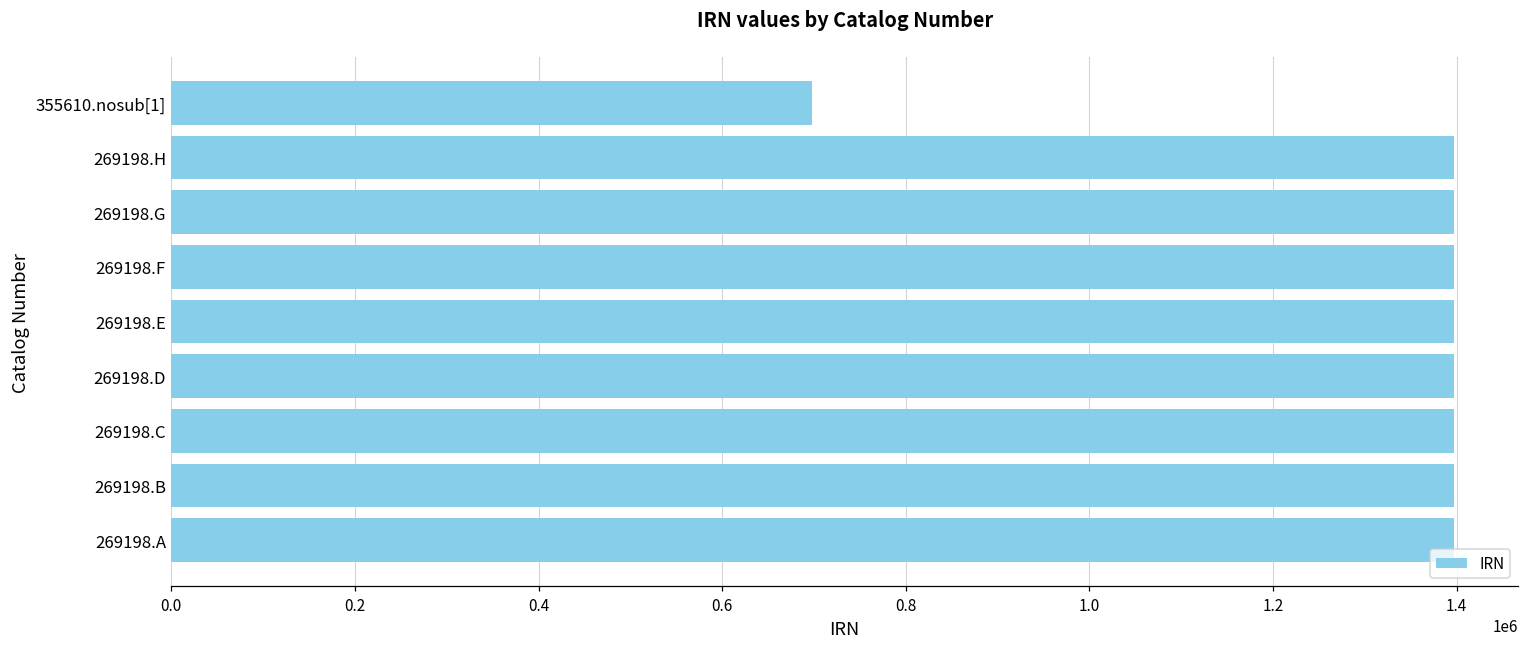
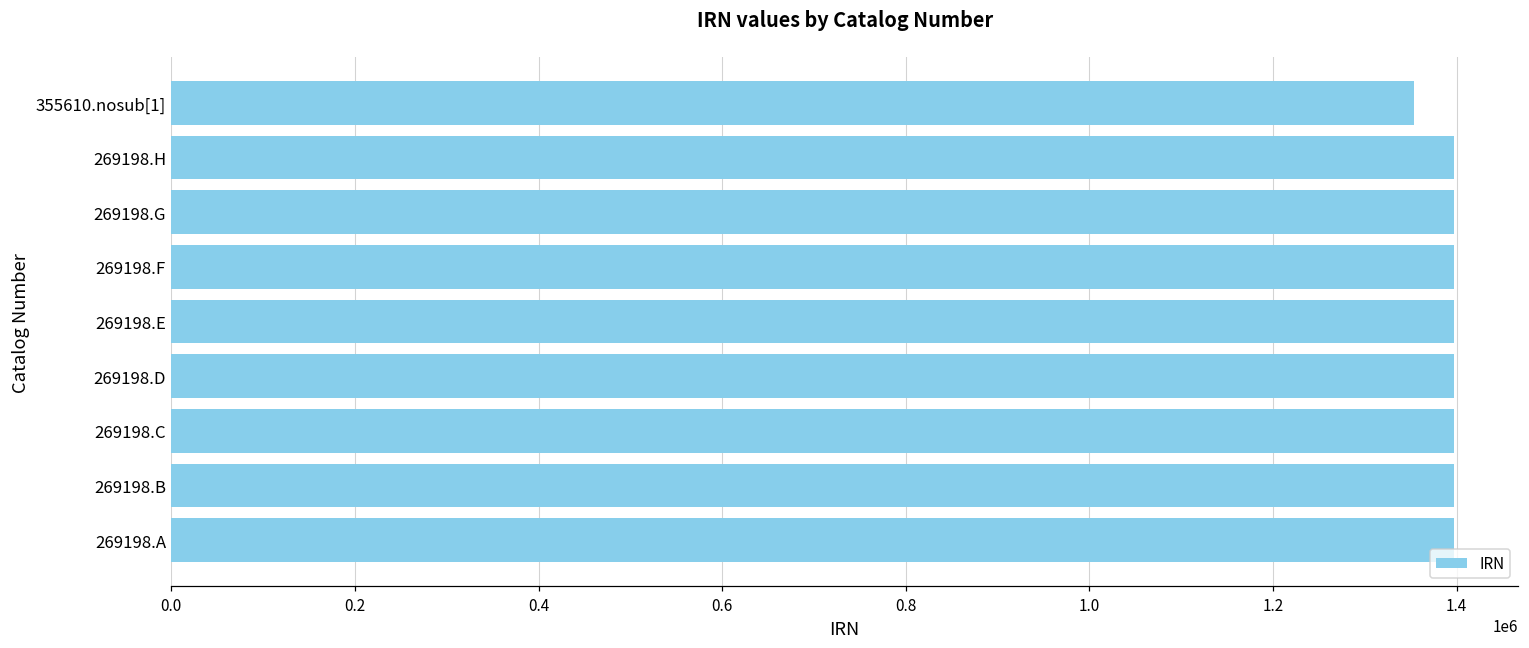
355610.nosub[1]: 700000 -> 1350000
